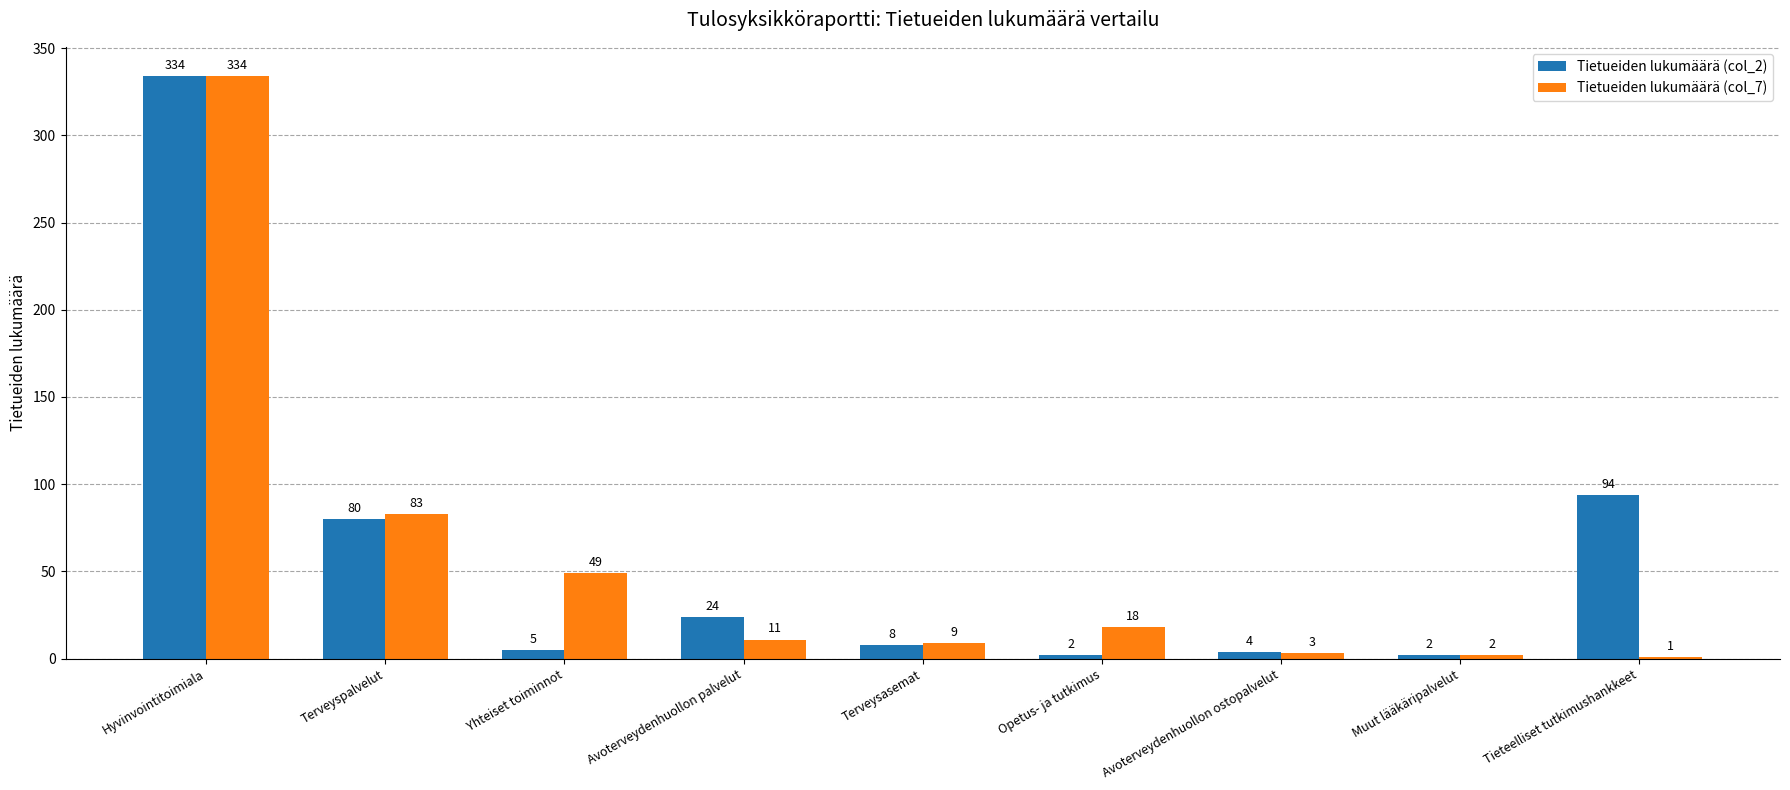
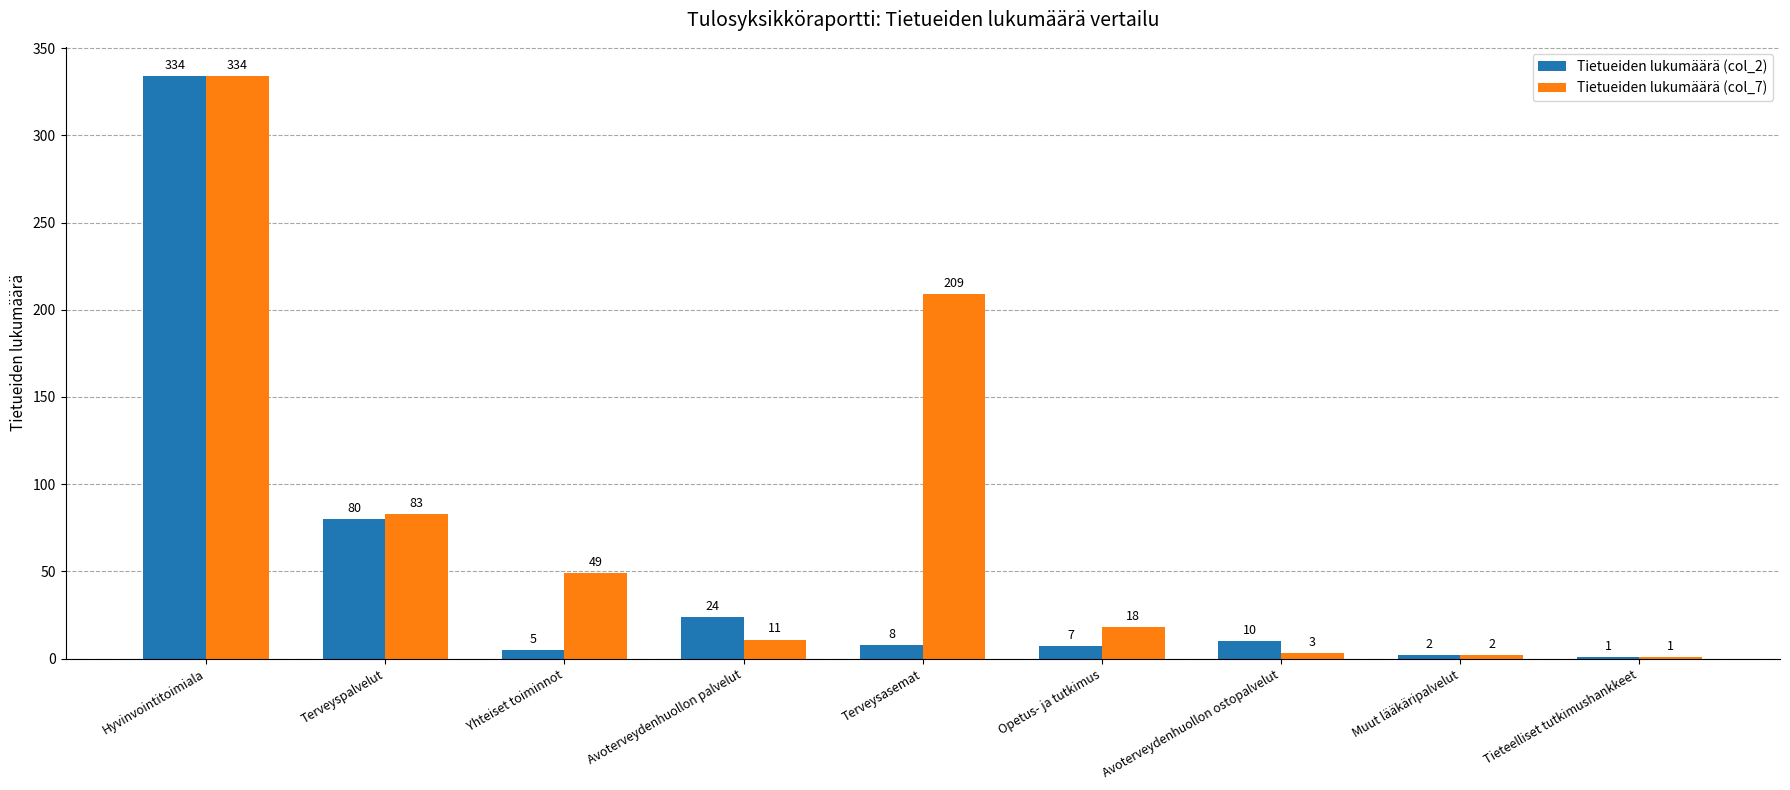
Tietueiden lukumäärä (col_7), Terveysasemat: 9 -> 209
Tietueiden lukumäärä (col_2), Opetus- ja tutkimus: 2 -> 7
Tietueiden lukumäärä (col_2), Avoterveydenhuollon ostopalvelut: 4 -> 10
Tietueiden lukumäärä (col_2), Tieteelliset tutkimushankkeet: 94 -> 1
